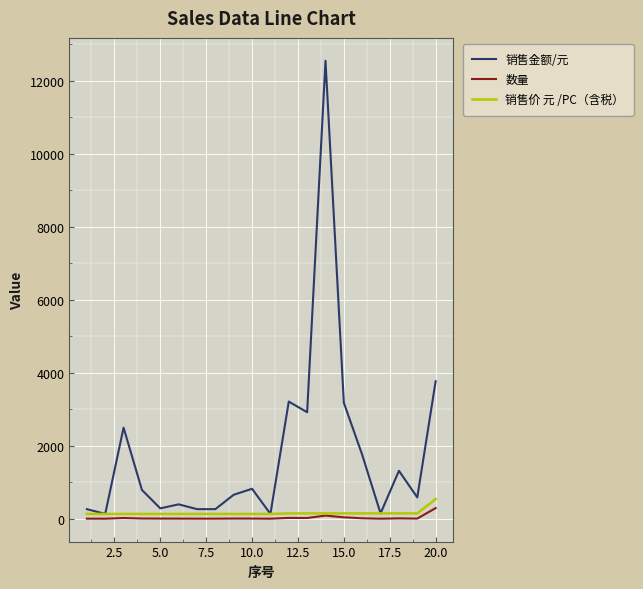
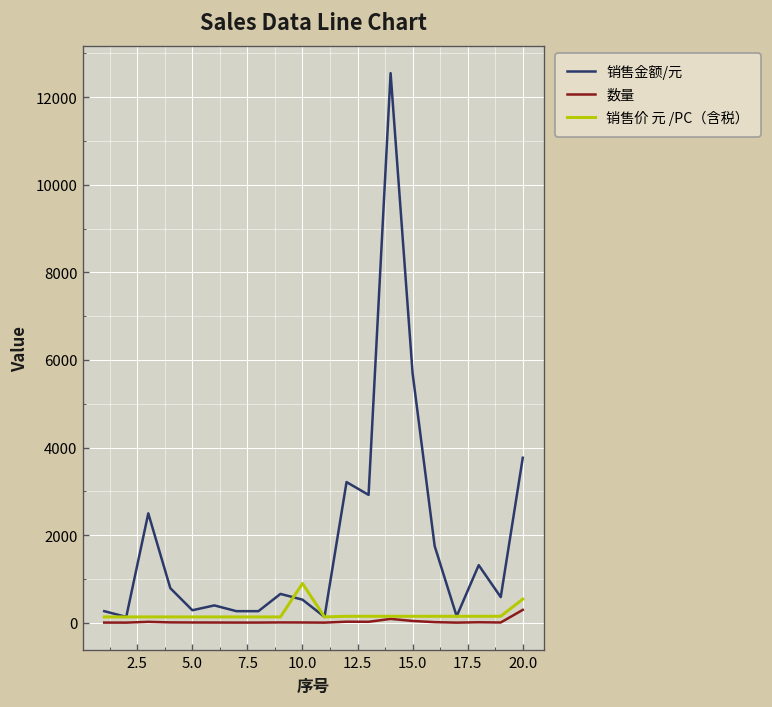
销售金额/元, 10.0: 800 -> 500
销售价 元 /PC（含税）, 10.0: 100 -> 900
销售金额/元, 15.0: 3200 -> 5700
